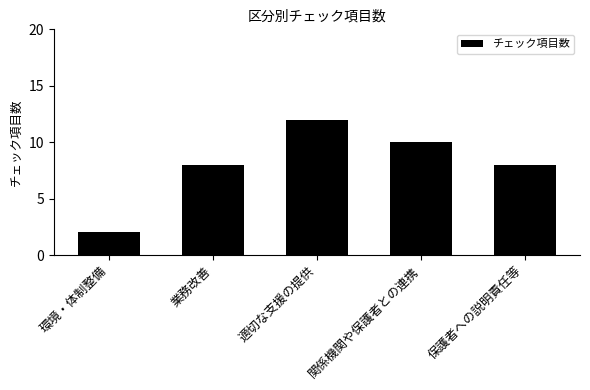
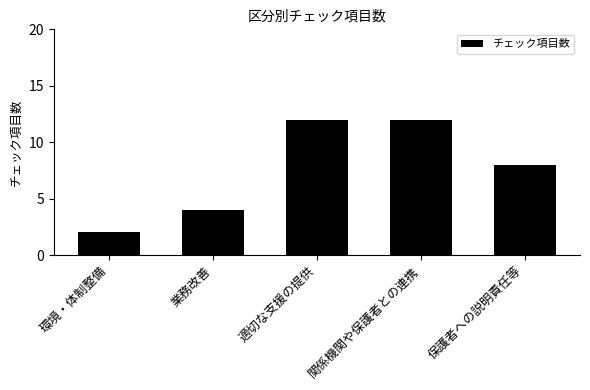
業務改善: 8 -> 4
関係機関や保護者との連携: 10 -> 12
